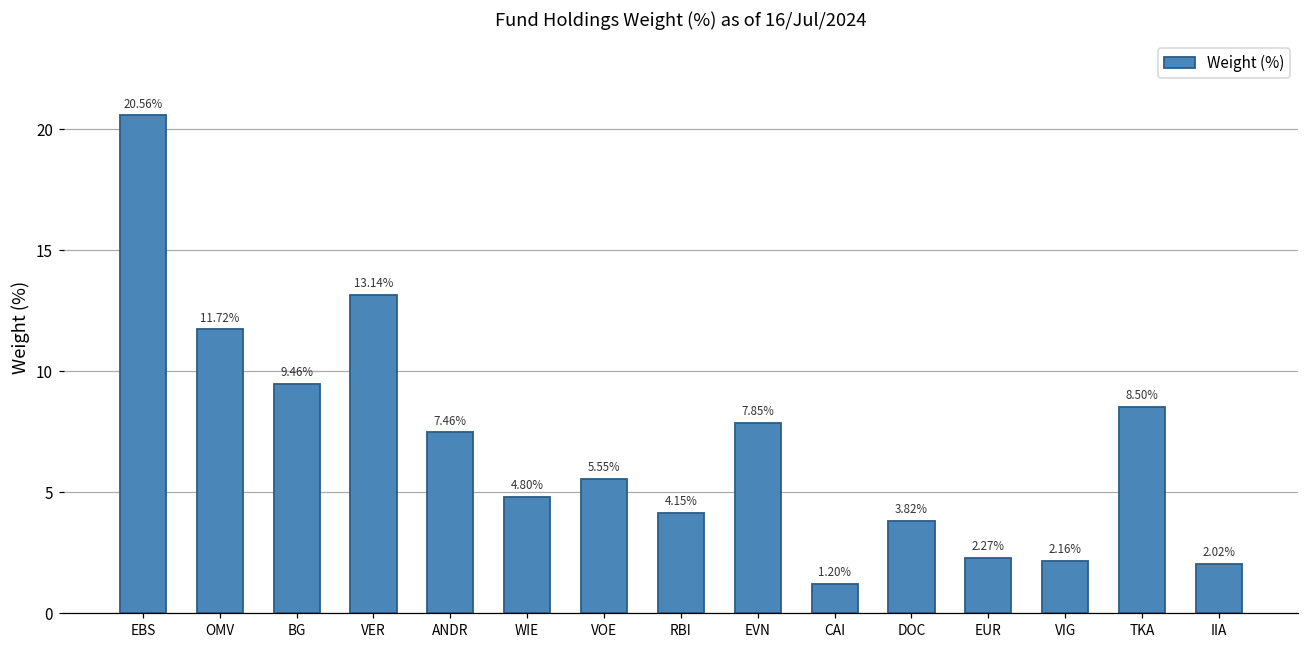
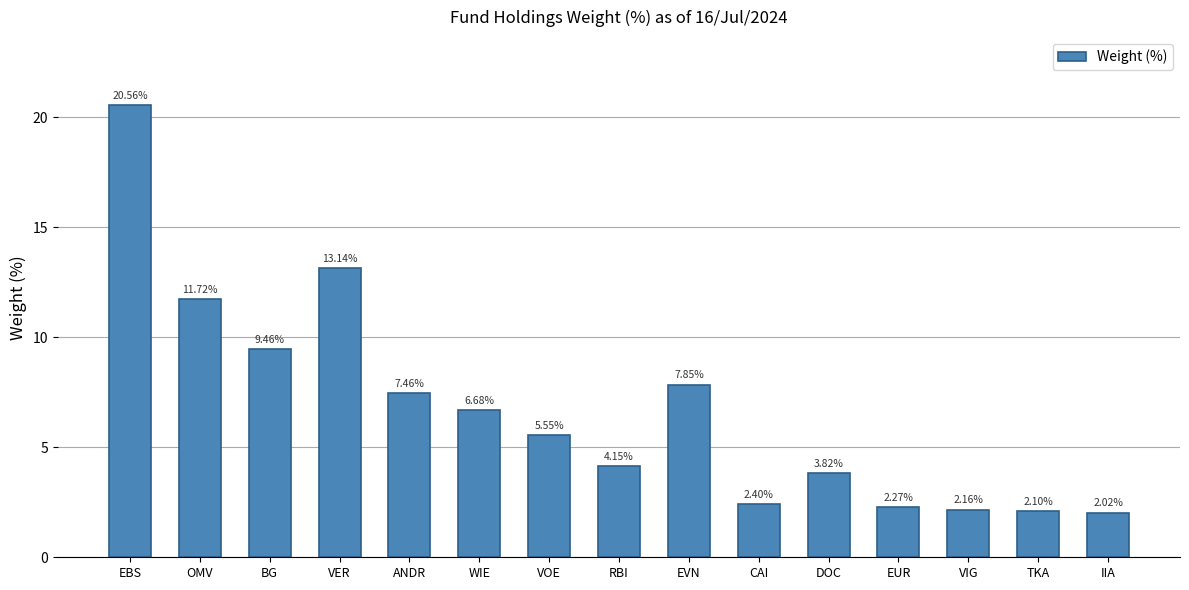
WIE: 4.80% -> 6.68%
CAI: 1.20% -> 2.40%
TKA: 8.50% -> 2.10%
